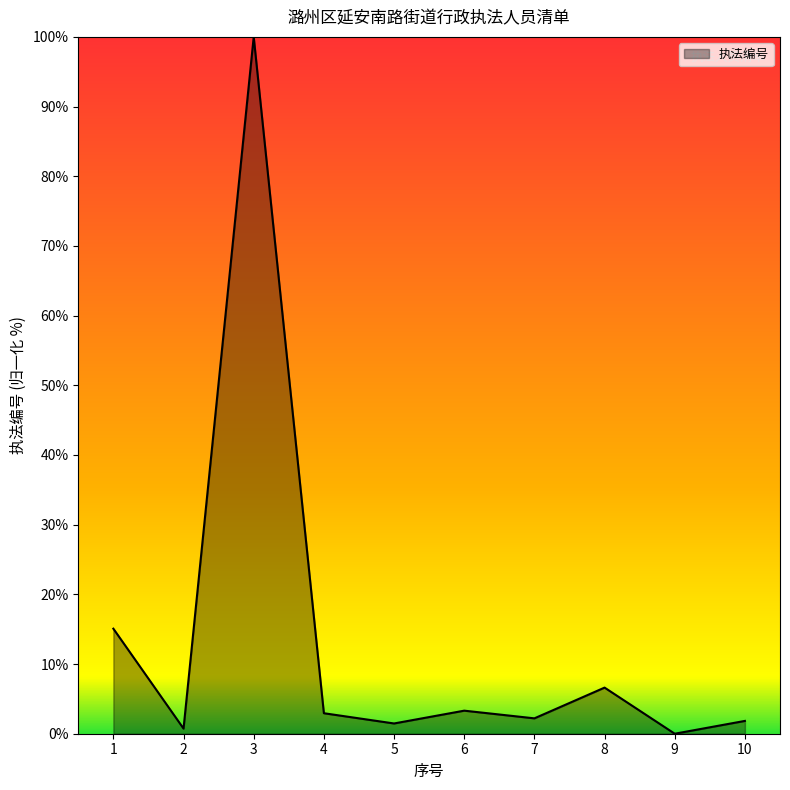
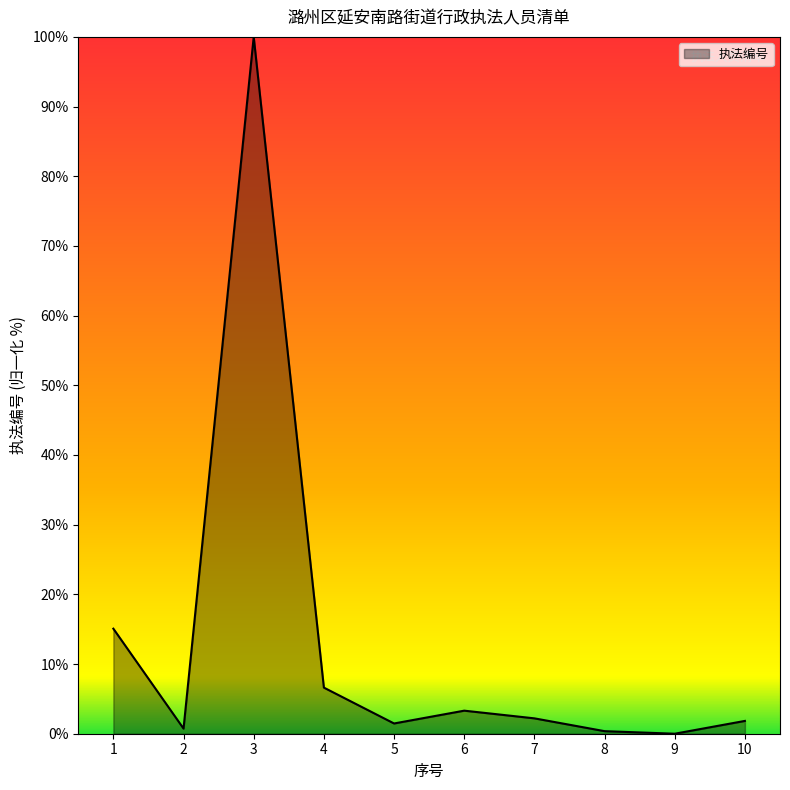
4: 3% -> 7%
8: 7% -> 0%
